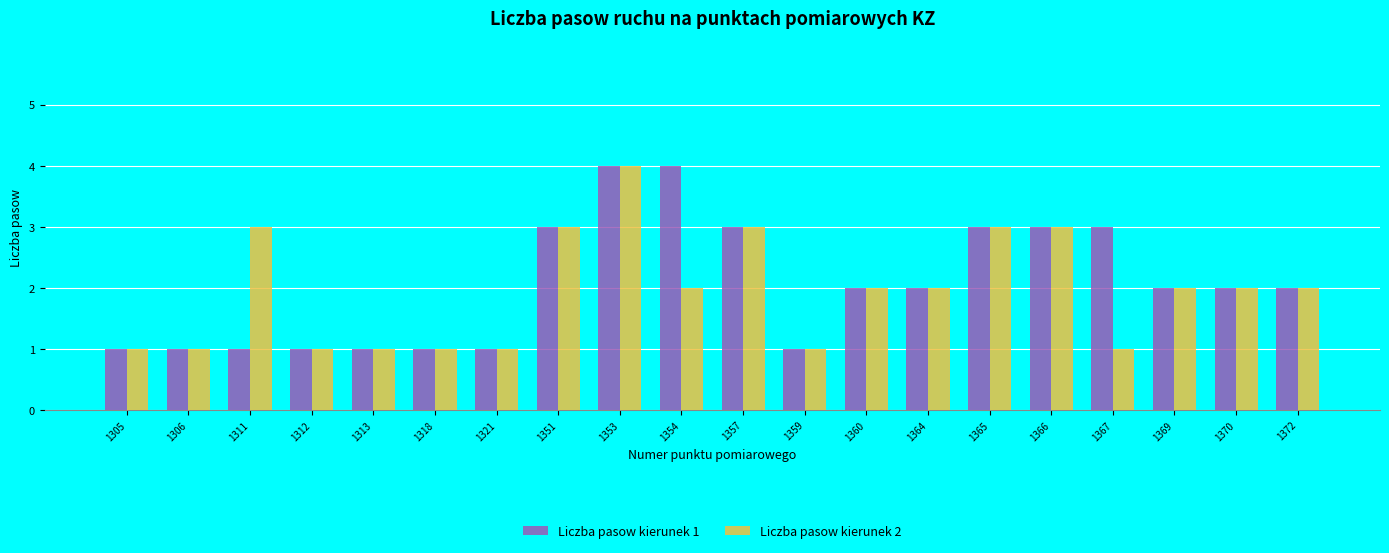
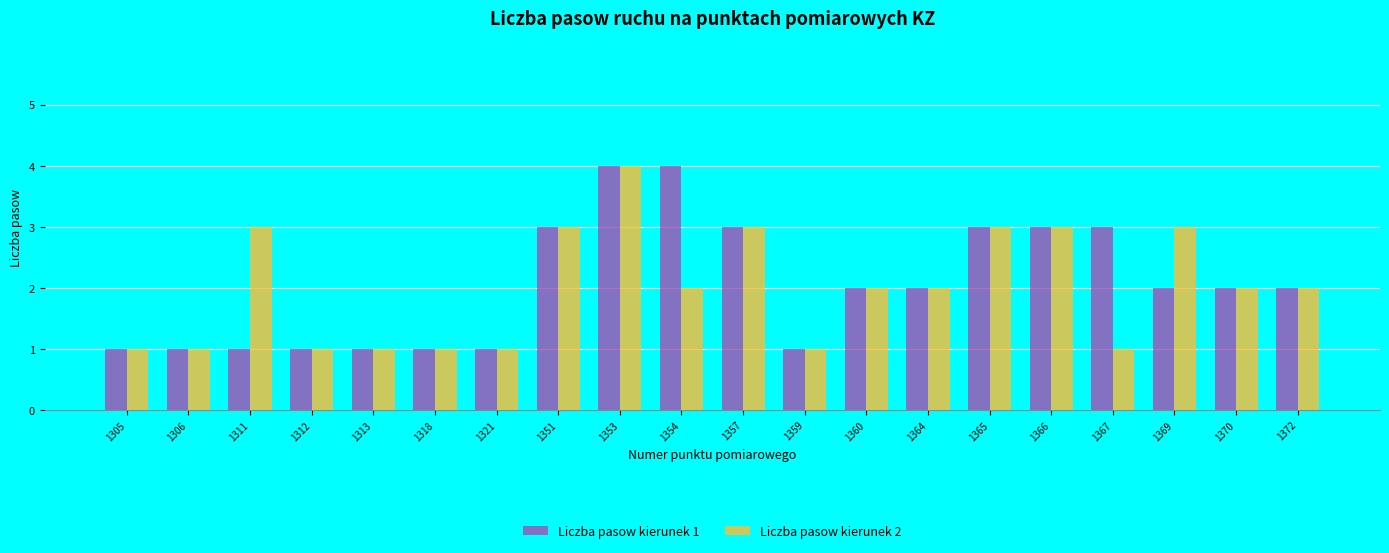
Liczba pasow kierunek 2, 1369: 2 -> 3
